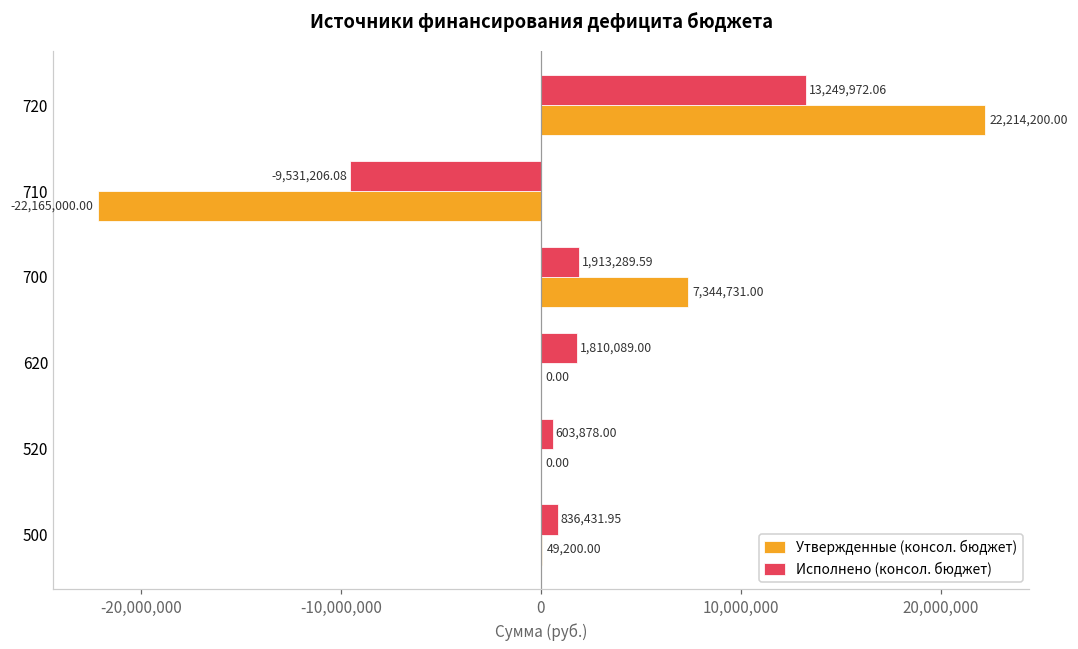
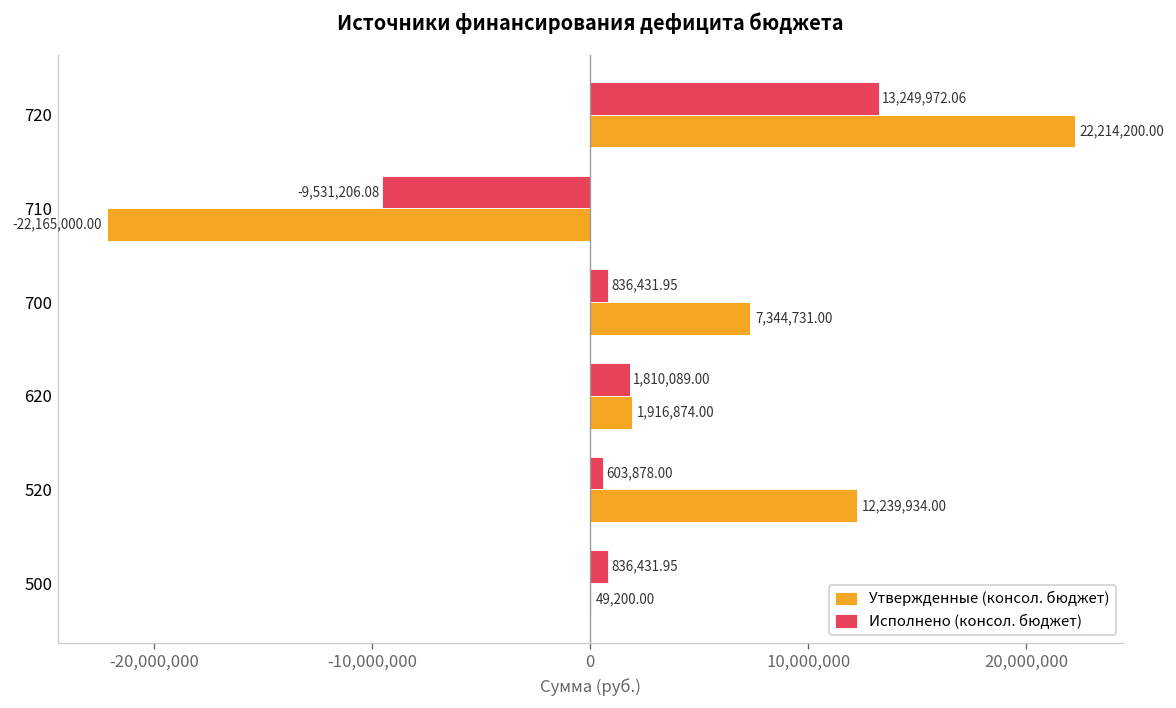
Исполнено (консол. бюджет), 700: 1,913,289.59 -> 836,431.95
Утвержденные (консол. бюджет), 620: 0.00 -> 1,916,874.00
Утвержденные (консол. бюджет), 520: 0.00 -> 12,239,934.00
